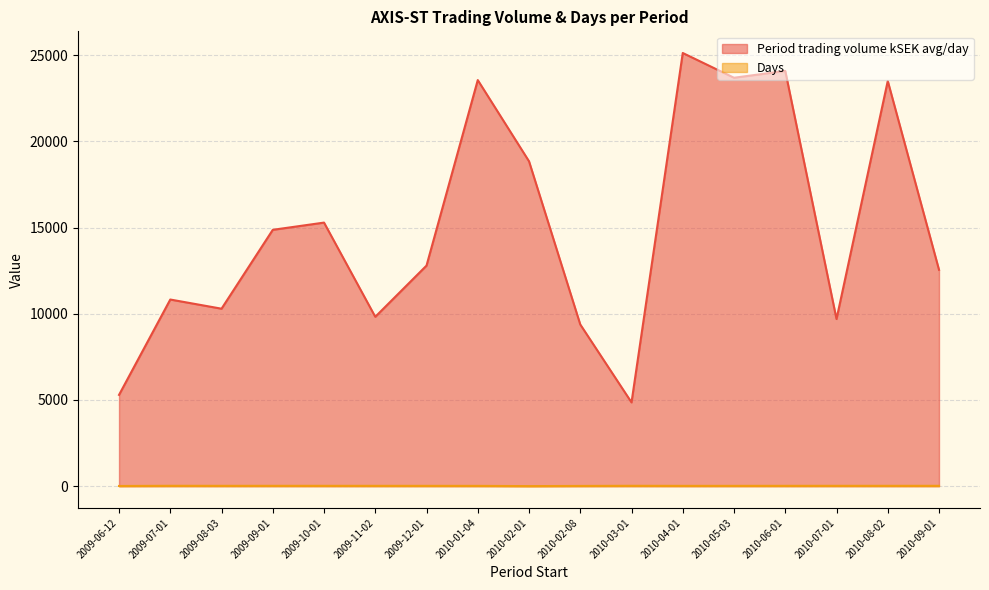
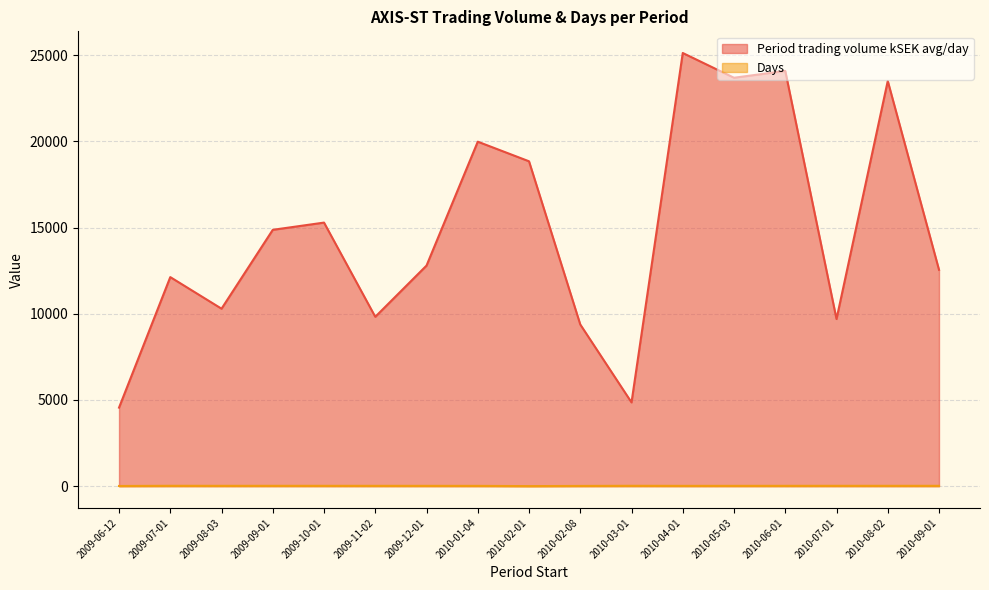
Period trading volume kSEK avg/day, 2009-06-12: 5300 -> 4600
Period trading volume kSEK avg/day, 2009-07-01: 10800 -> 12100
Period trading volume kSEK avg/day, 2010-01-04: 23600 -> 20000
